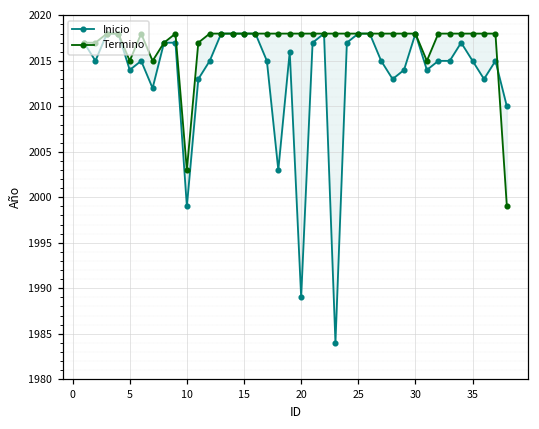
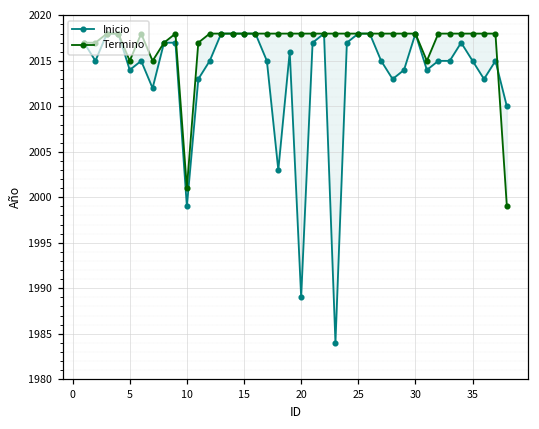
Termino, 10: 2003 -> 2001
